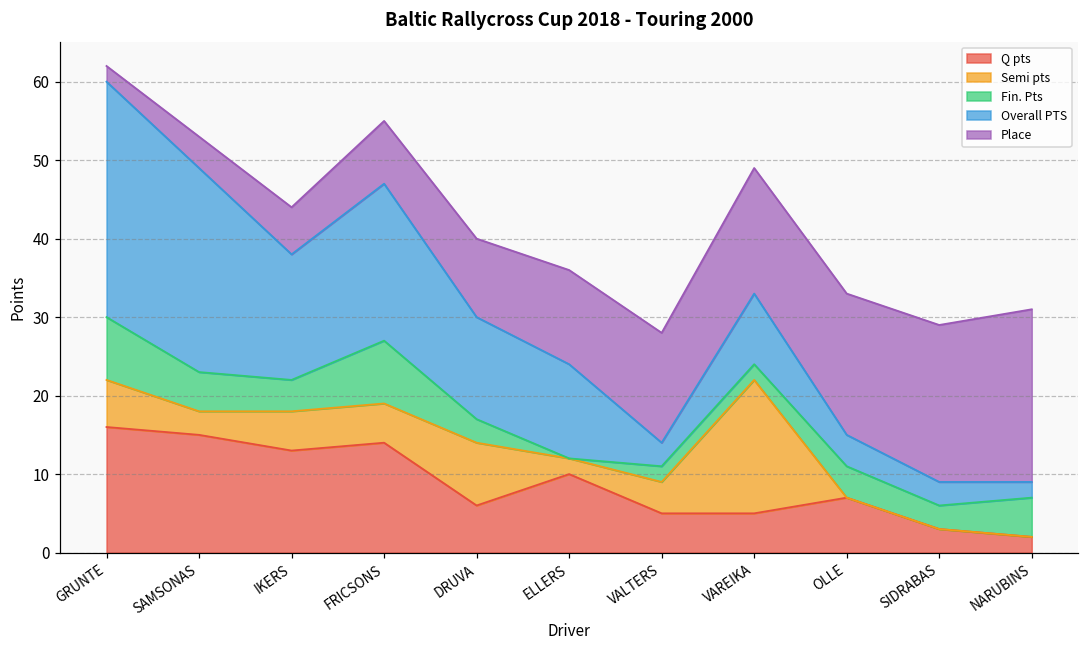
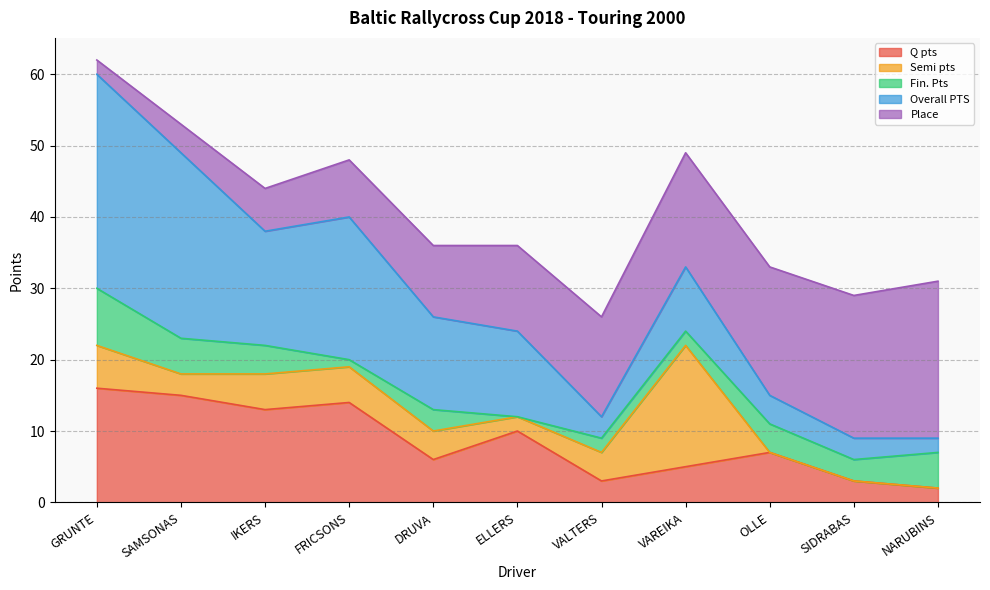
Fin. Pts, FRICSONS: 8 -> 1
Semi pts, DRUVA: 8 -> 4
Q pts, VALTERS: 5 -> 3
